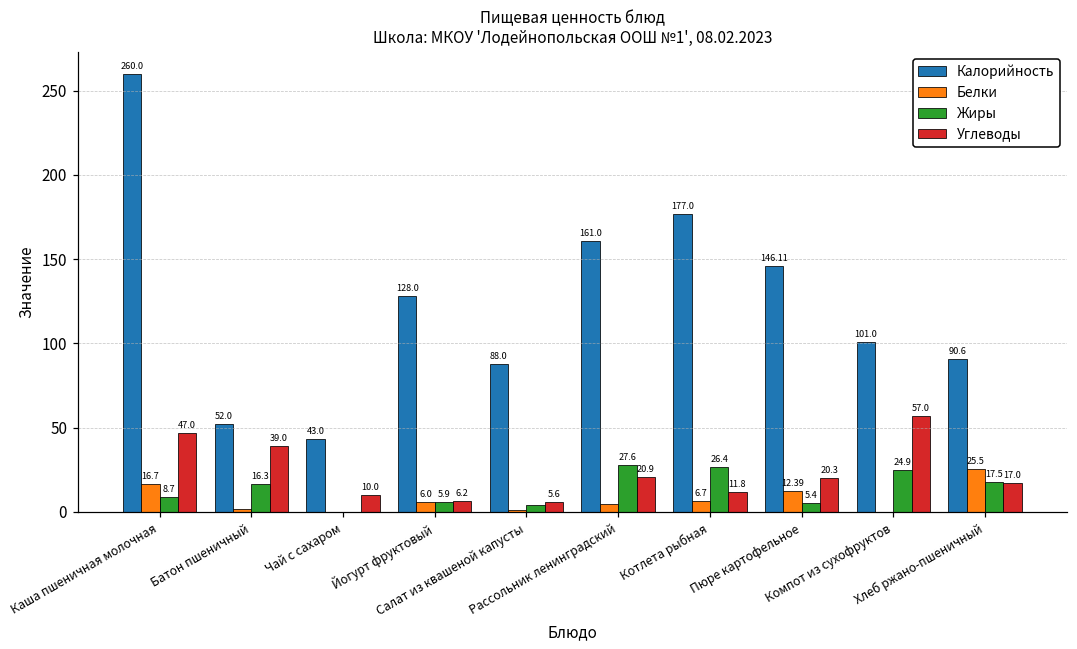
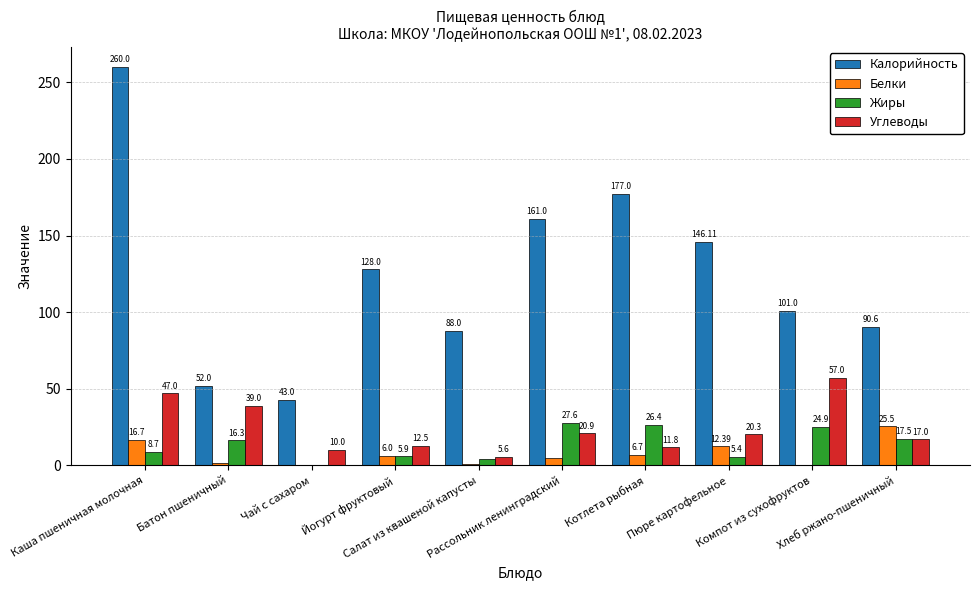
Углеводы, Йогурт фруктовый: 6.2 -> 12.5
